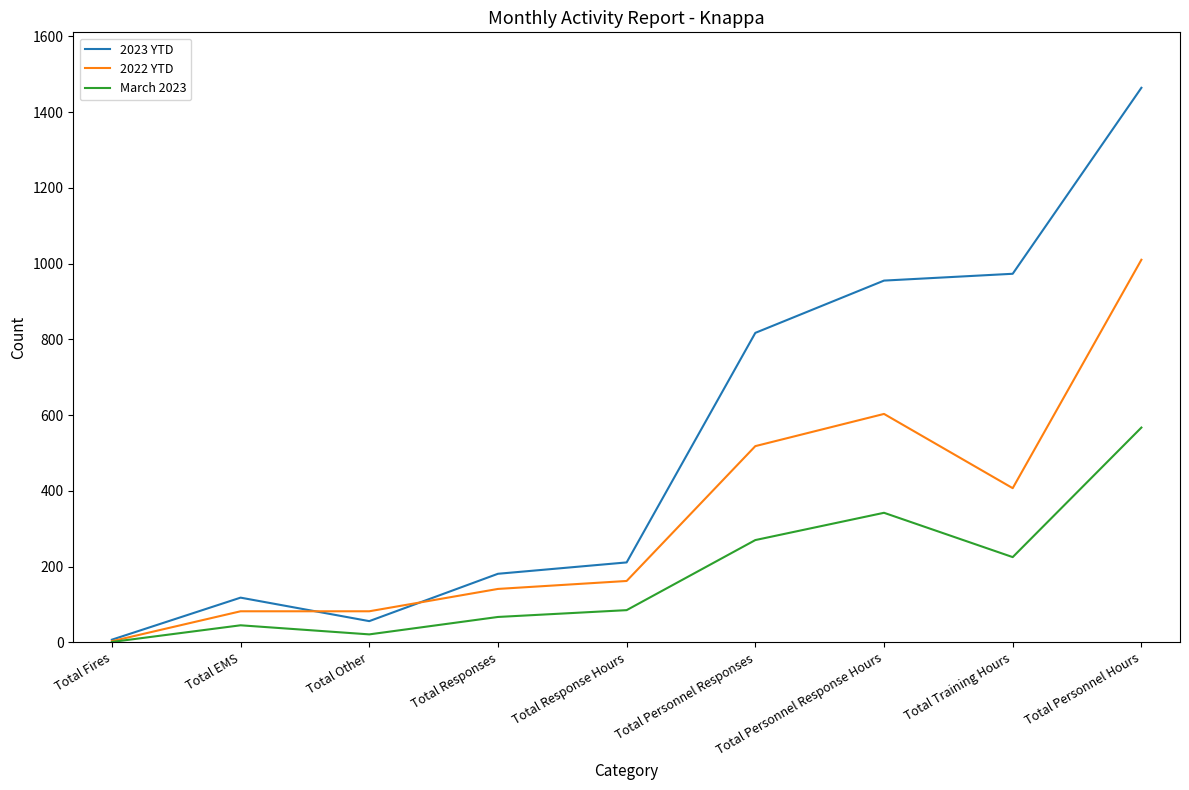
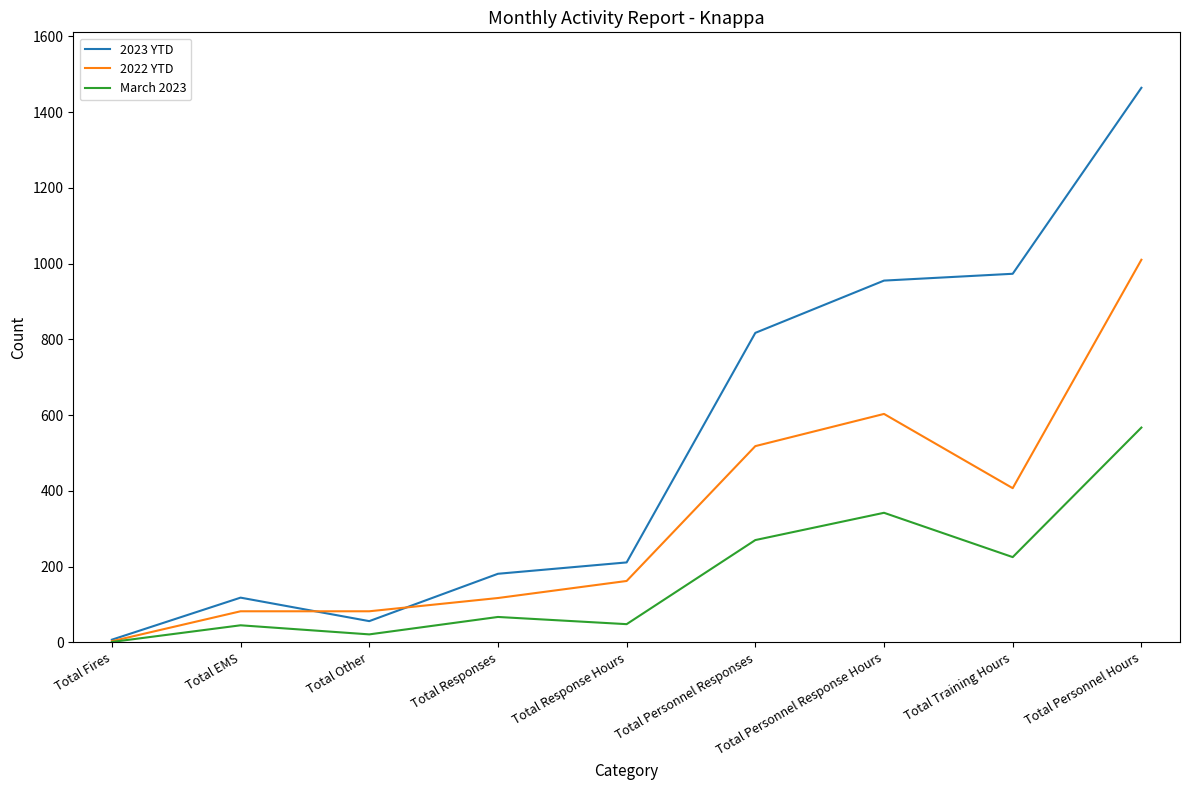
2022 YTD, Total Responses: 140 -> 120
March 2023, Total Response Hours: 90 -> 50
